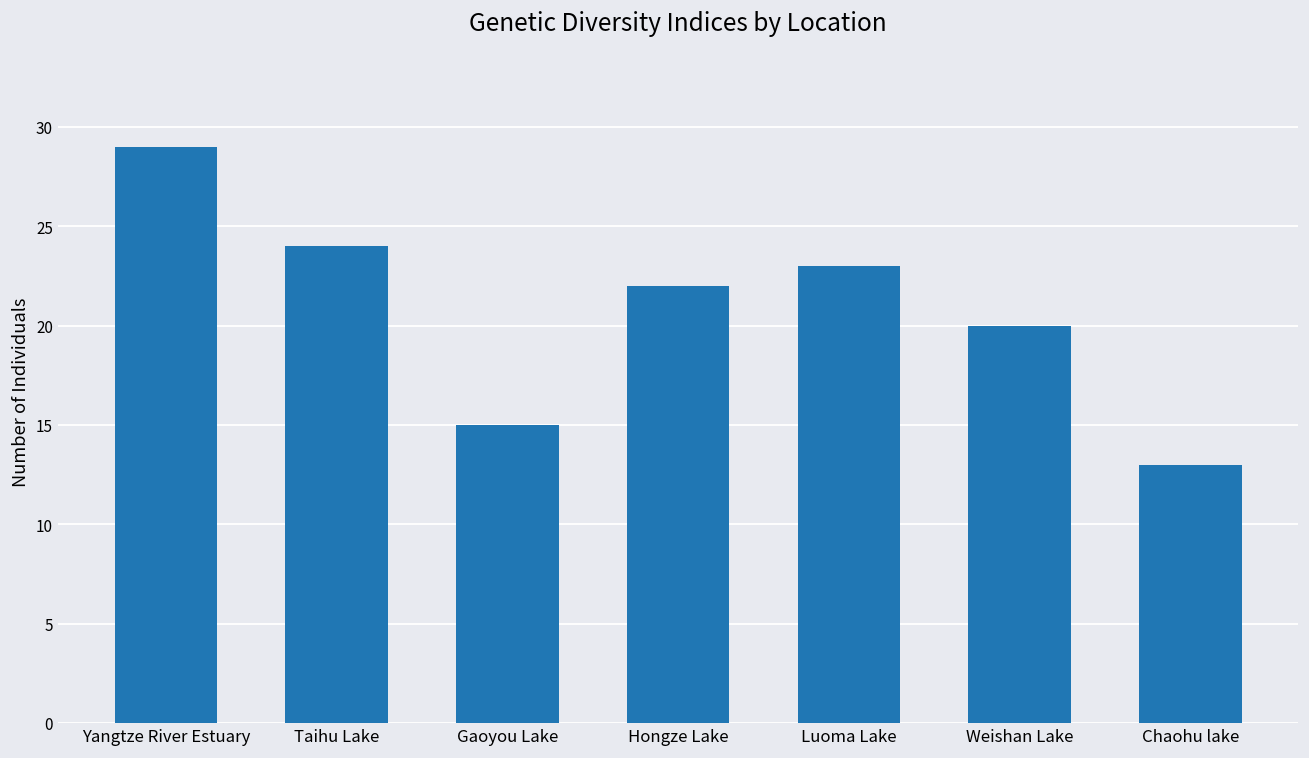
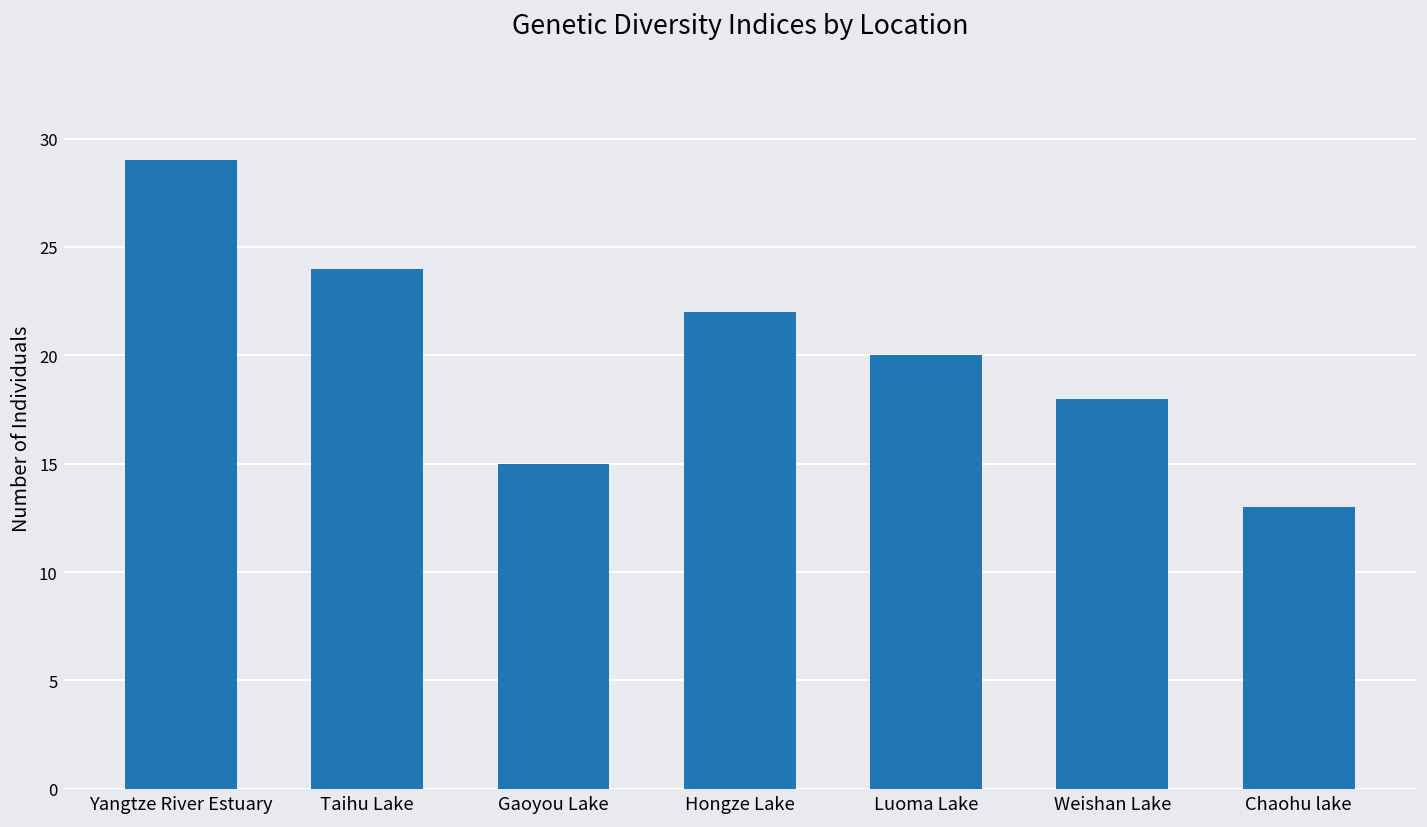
Luoma Lake: 23 -> 20
Weishan Lake: 20 -> 18
